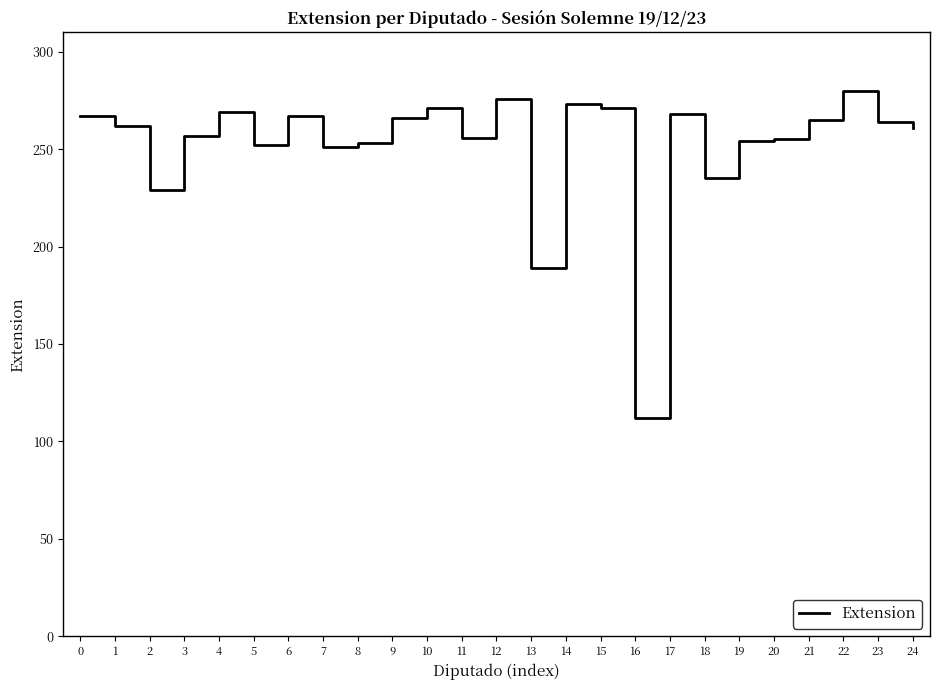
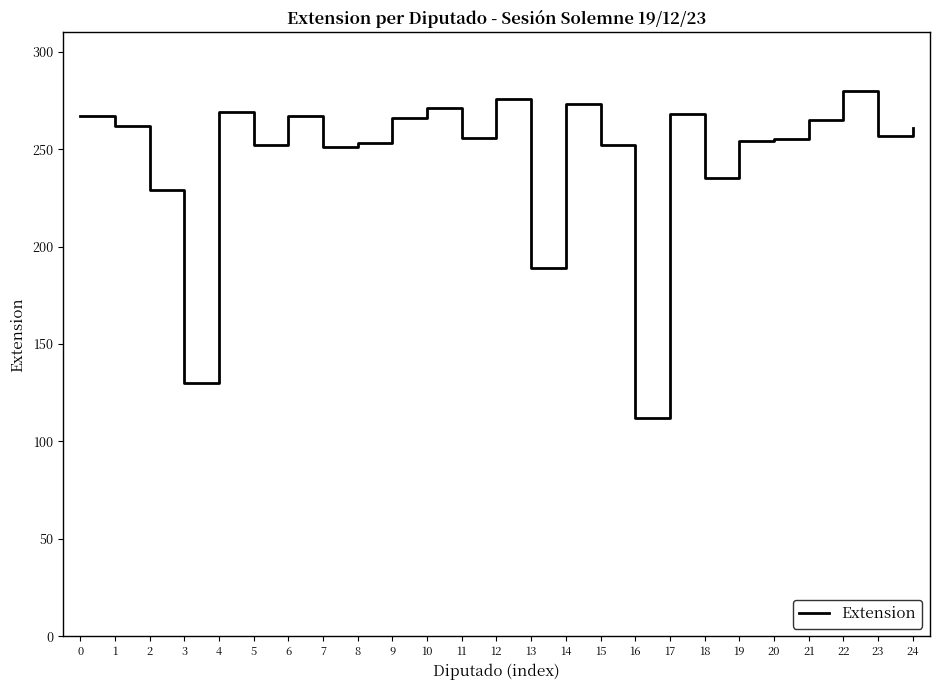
3: 257 -> 130
15: 271 -> 252
23: 264 -> 257
